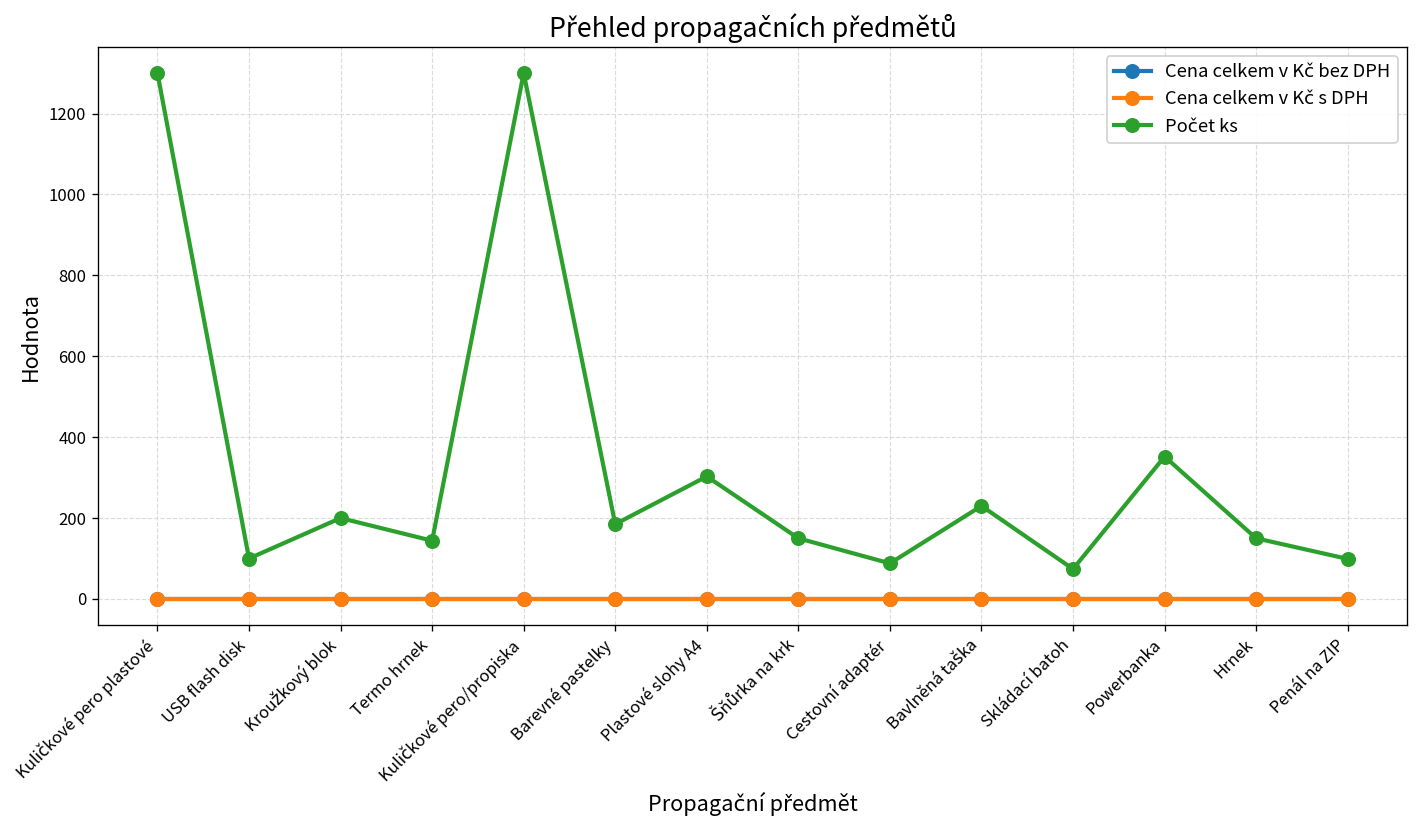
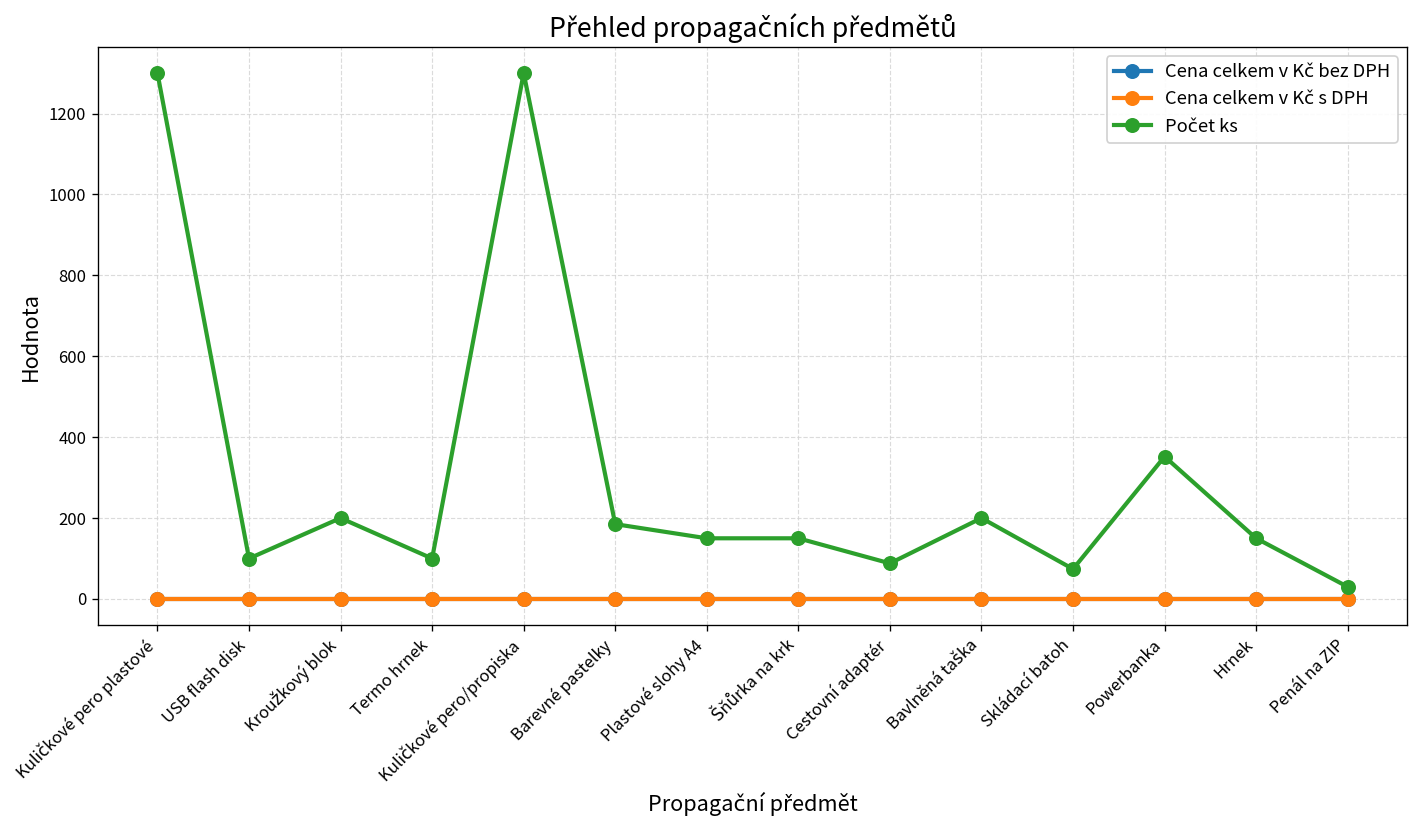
Počet ks, Termo hrnek: 140 -> 100
Počet ks, Plastové slohy A4: 300 -> 150
Počet ks, Bavlněná taška: 230 -> 200
Počet ks, Penál na ZIP: 100 -> 30
